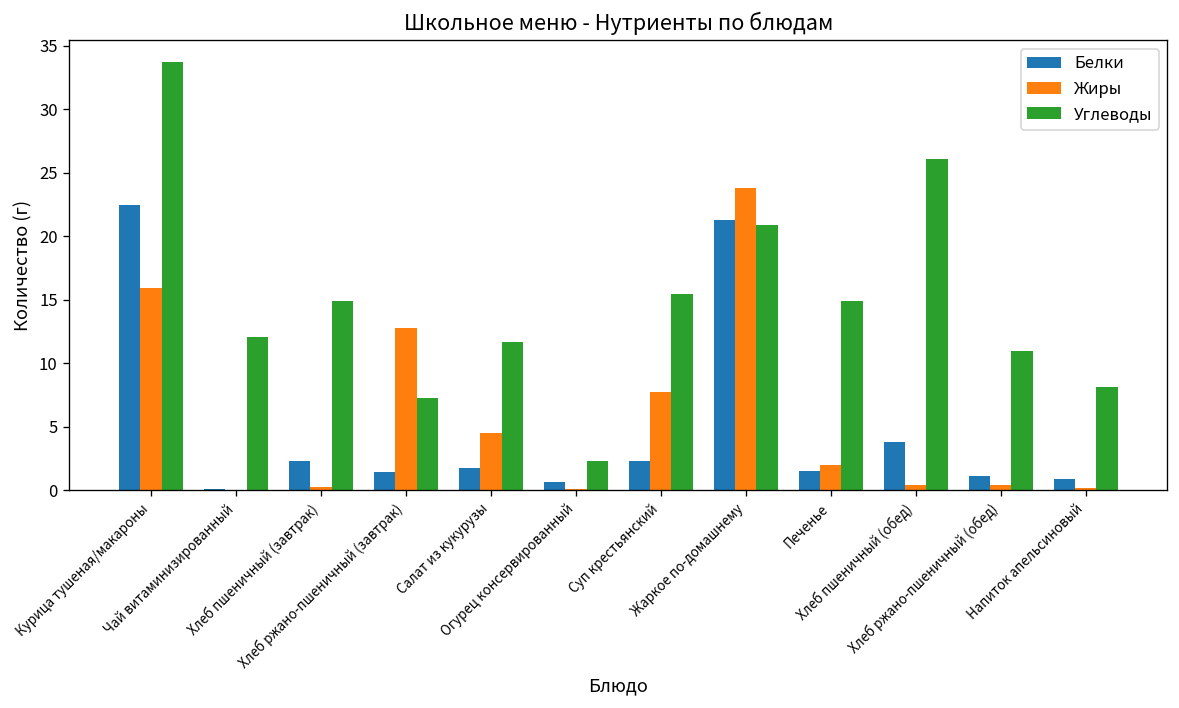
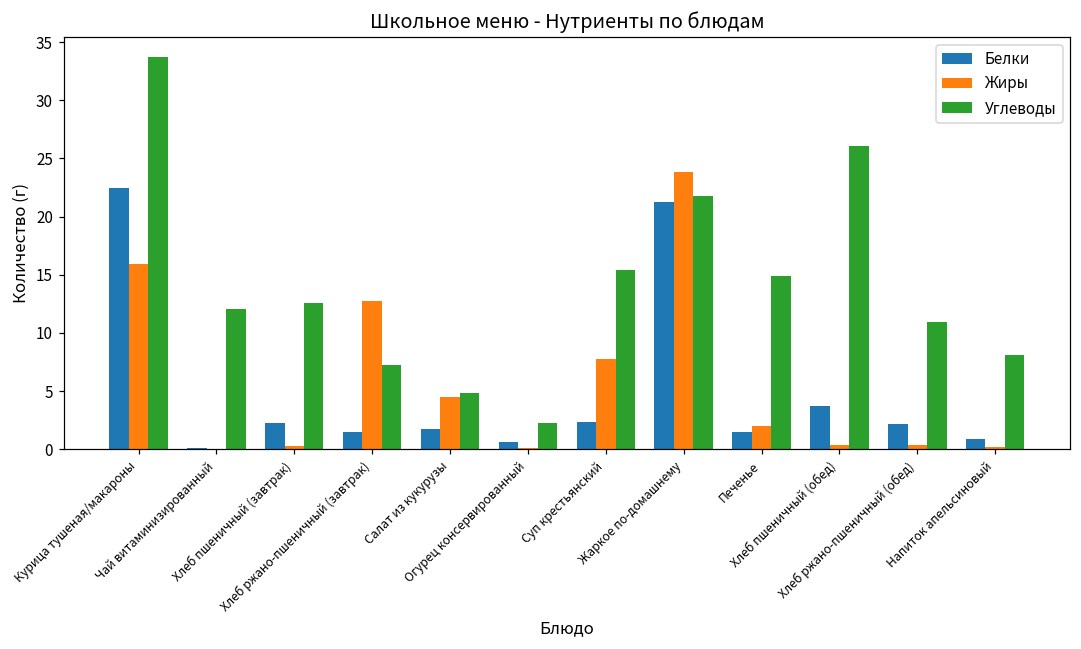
Углеводы, Хлеб пшеничный (завтрак): 14.9 -> 12.6
Углеводы, Салат из кукурузы: 11.6 -> 4.8
Углеводы, Жаркое по-домашнему: 20.9 -> 21.8
Белки, Хлеб ржано-пшеничный (обед): 1.1 -> 2.2
